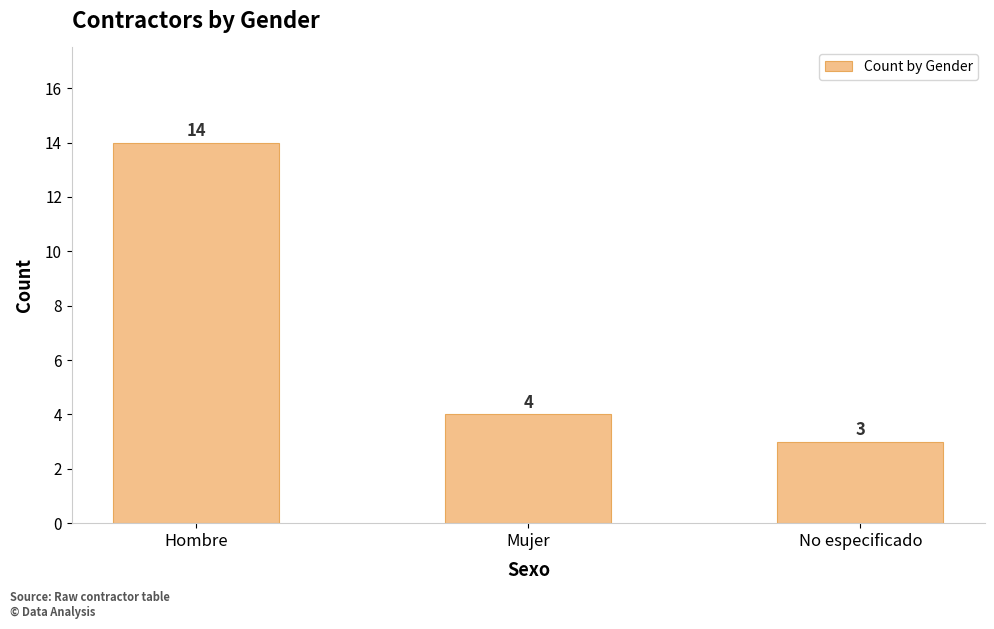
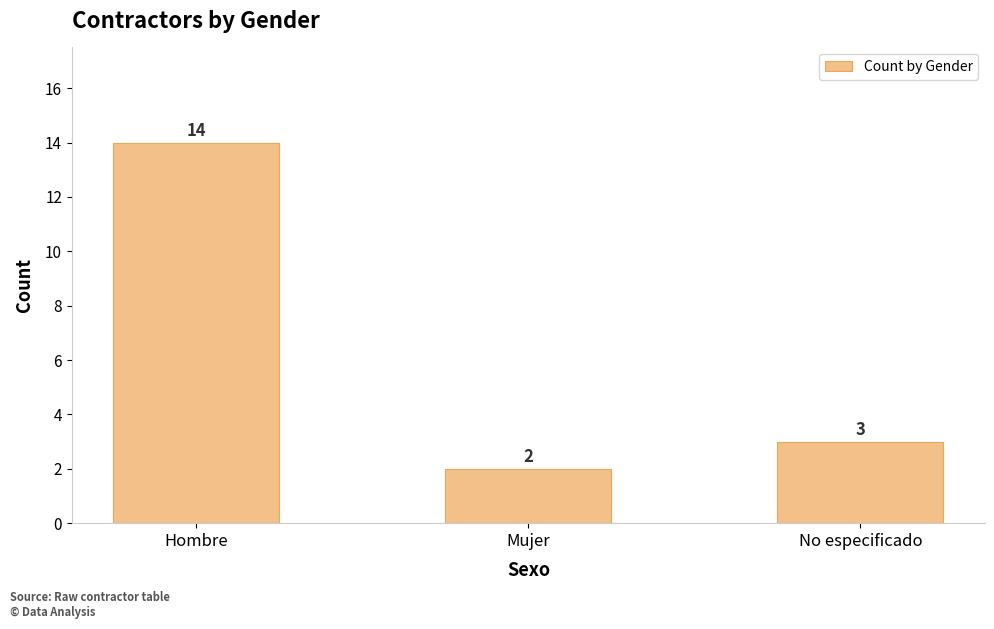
Mujer: 4 -> 2
